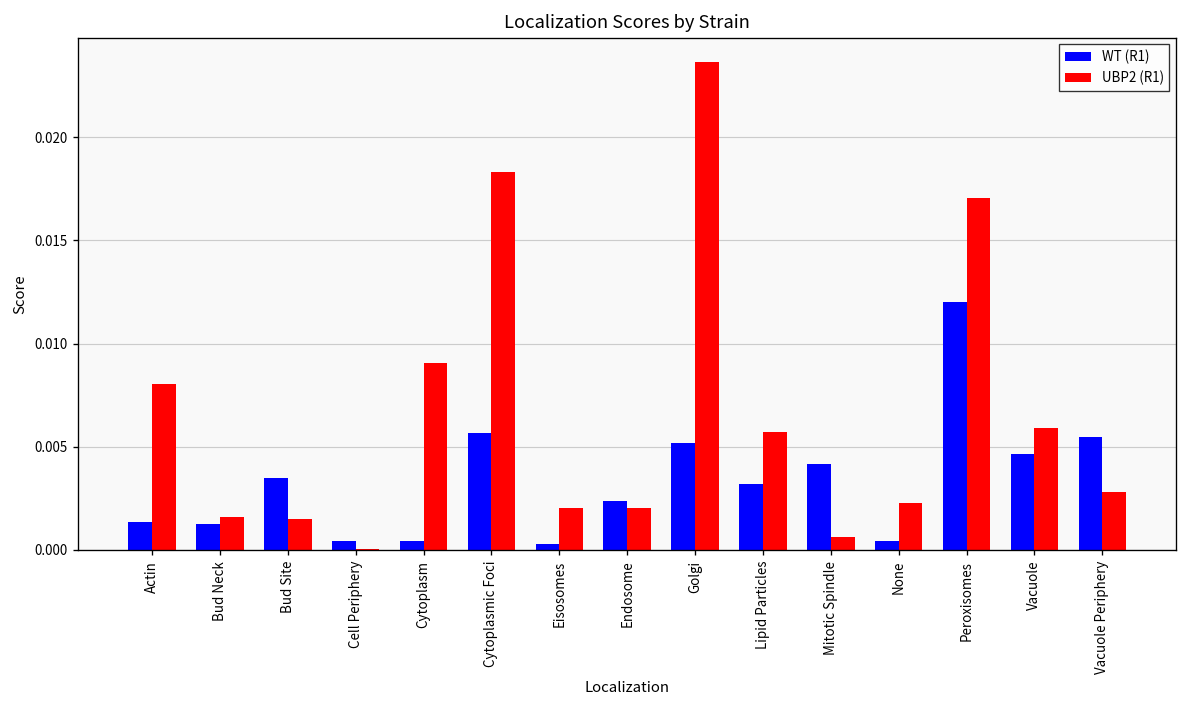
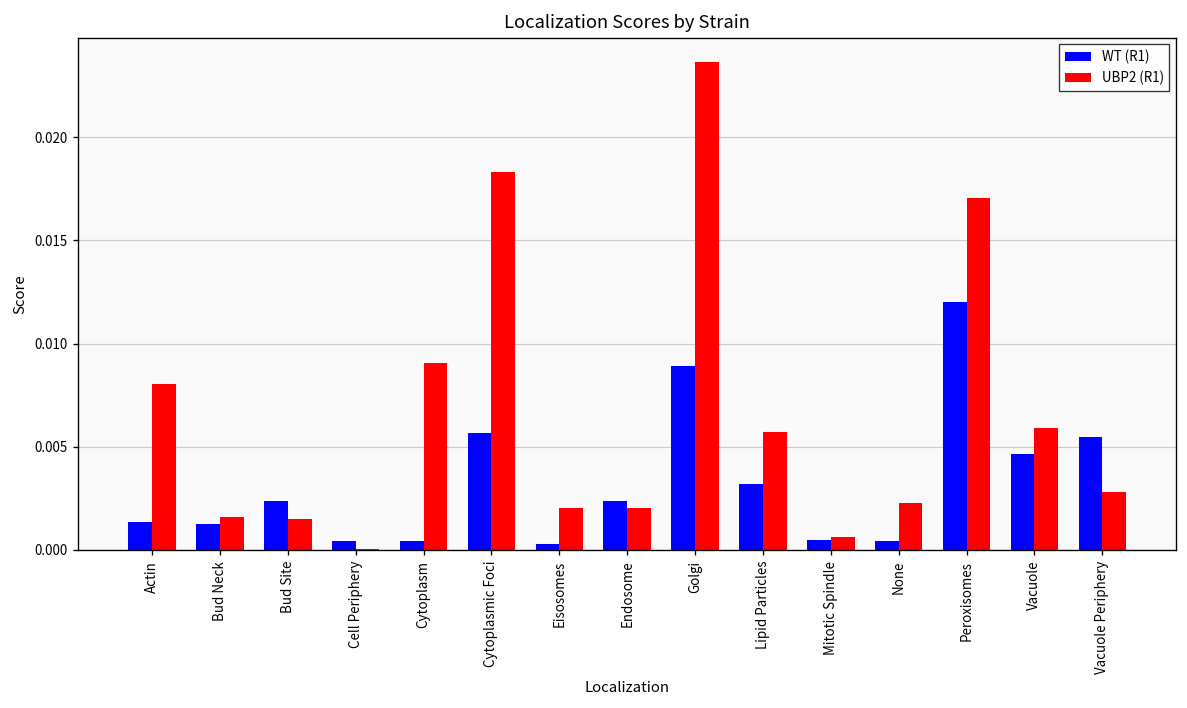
WT (R1), Bud Site: 0.0035 -> 0.0024
WT (R1), Golgi: 0.0052 -> 0.0089
WT (R1), Mitotic Spindle: 0.0041 -> 0.0005
